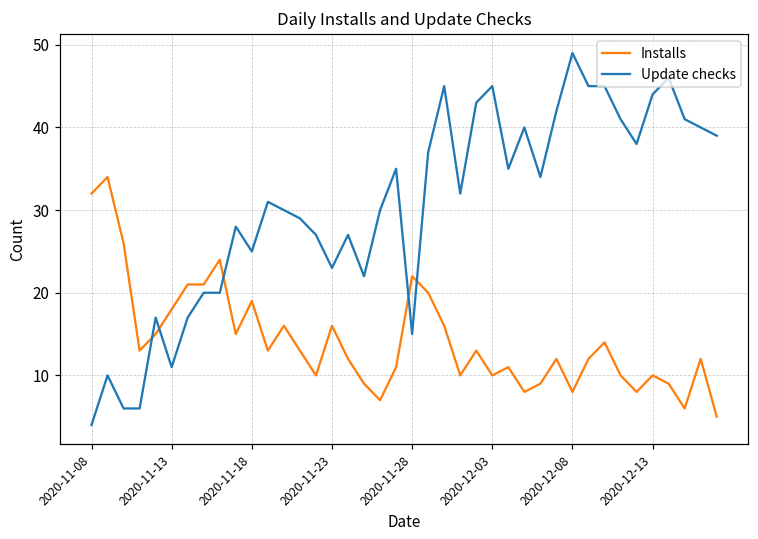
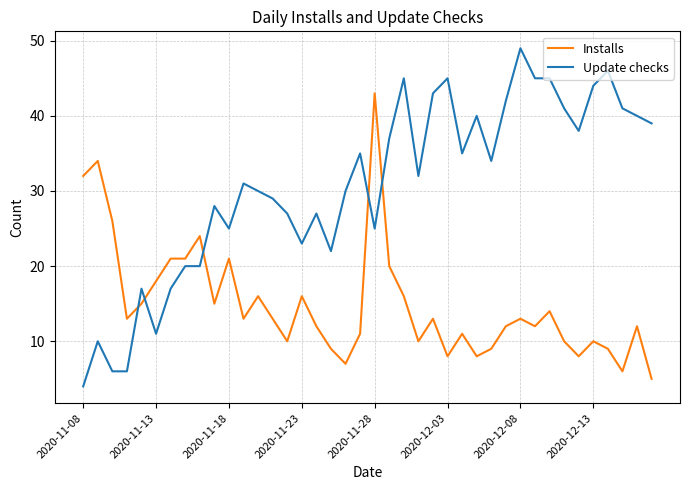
Installs, 2020-11-18: 19 -> 21
Installs, 2020-11-28: 22 -> 43
Update checks, 2020-11-28: 15 -> 25
Installs, 2020-12-03: 10 -> 8
Installs, 2020-12-08: 8 -> 13
